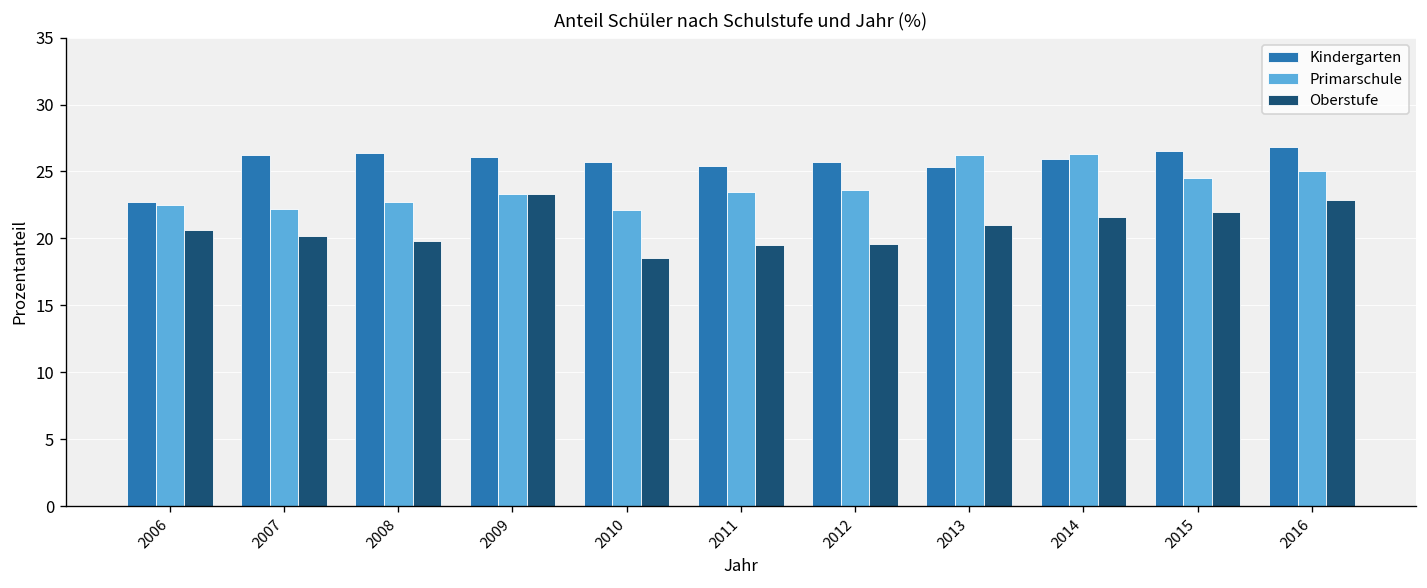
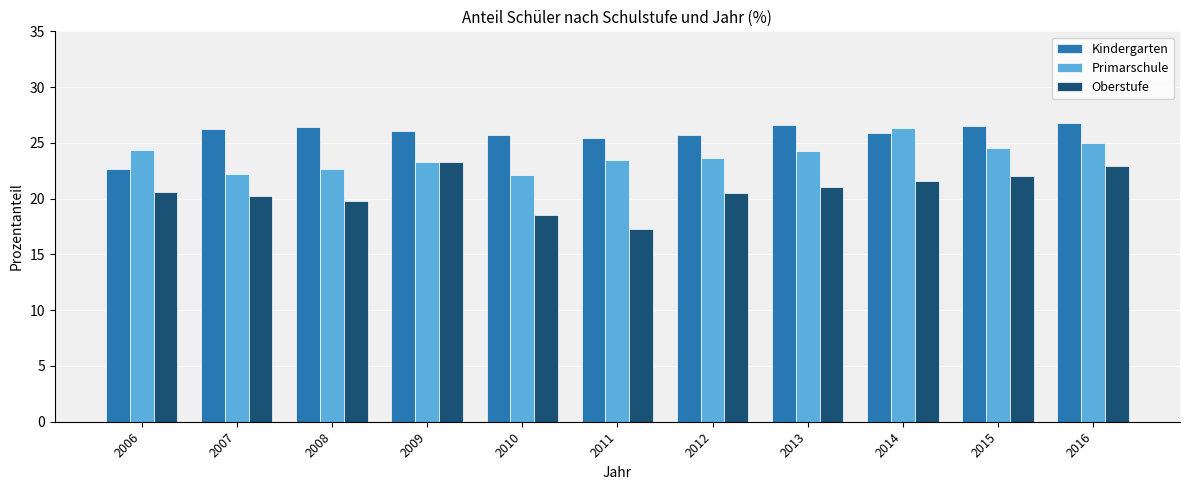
Primarschule, 2006: 22.5 -> 24.4
Oberstufe, 2011: 19.5 -> 17.3
Oberstufe, 2012: 19.6 -> 20.5
Kindergarten, 2013: 25.3 -> 26.6
Primarschule, 2013: 26.2 -> 24.3
